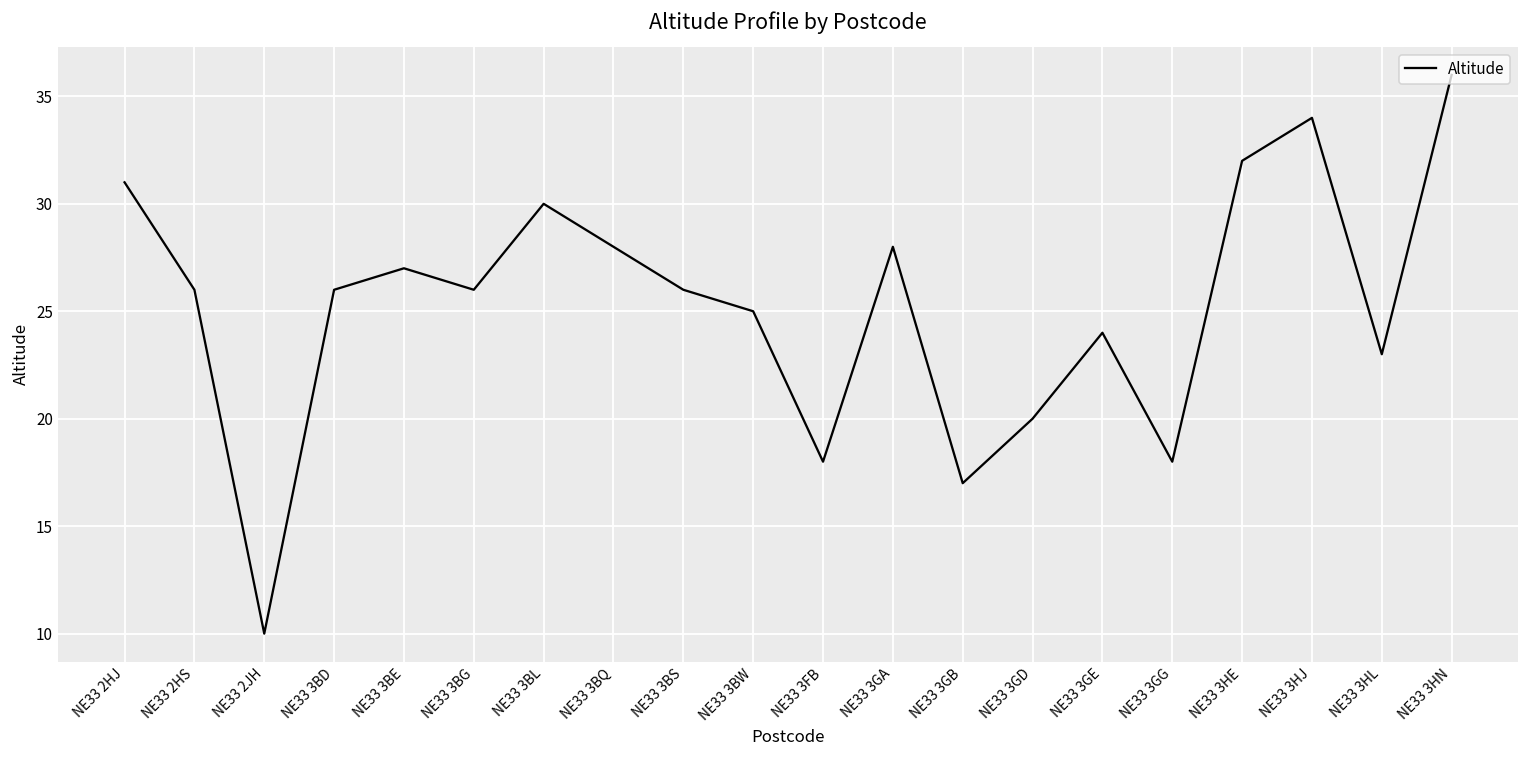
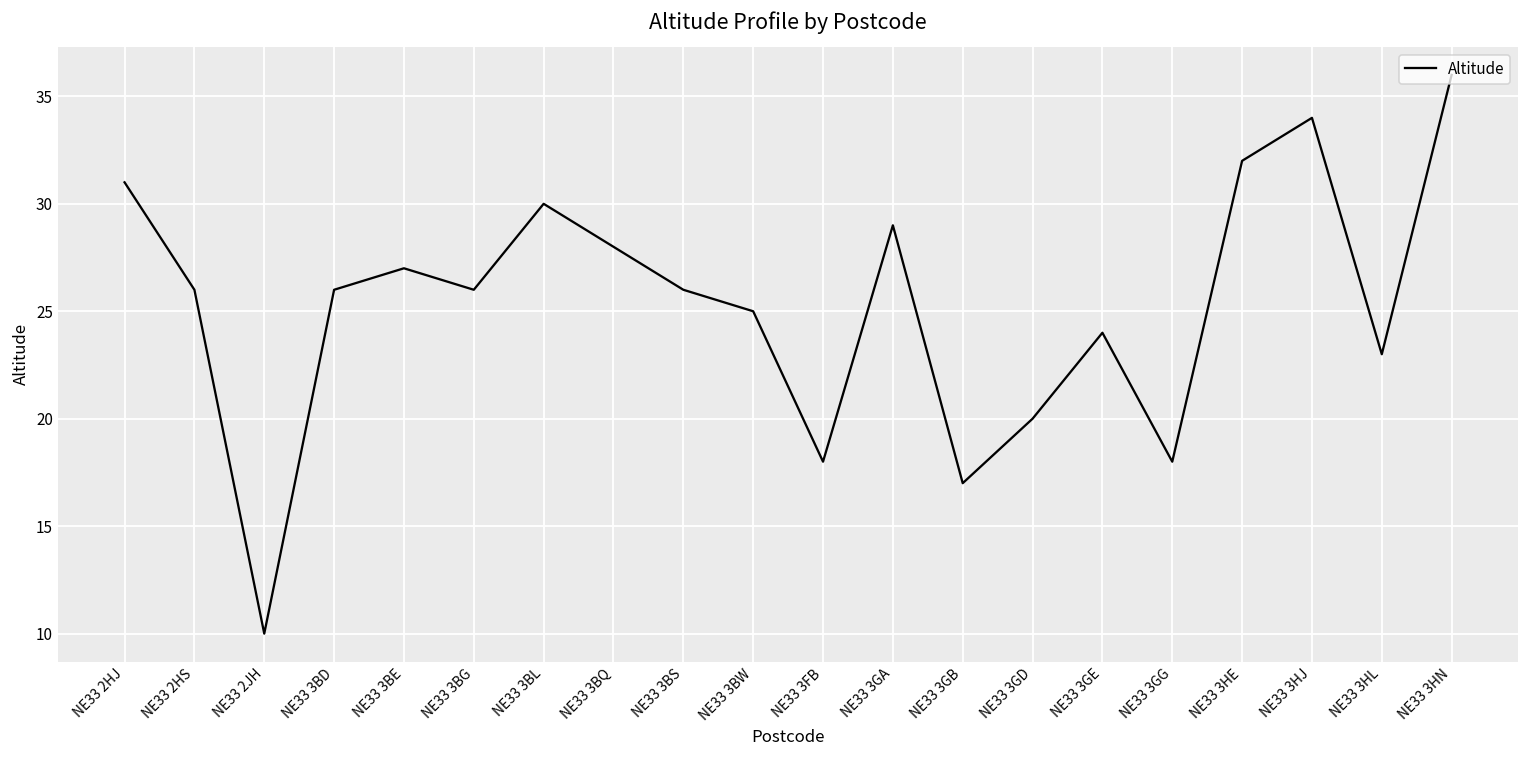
NE33 3GA: 28 -> 29
